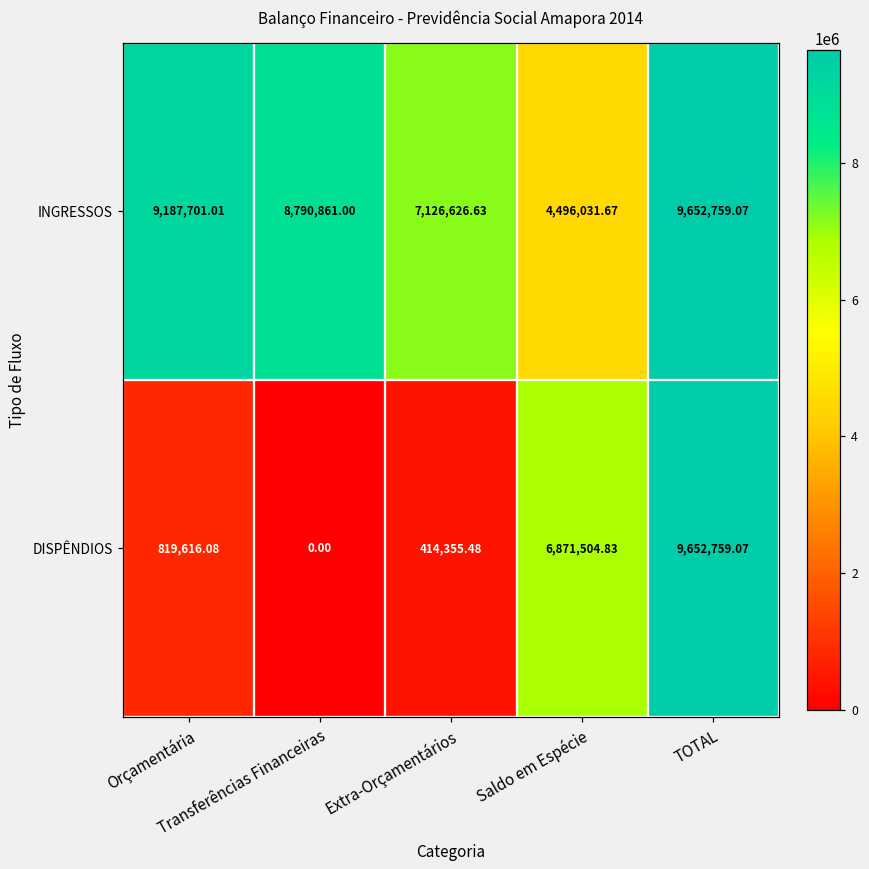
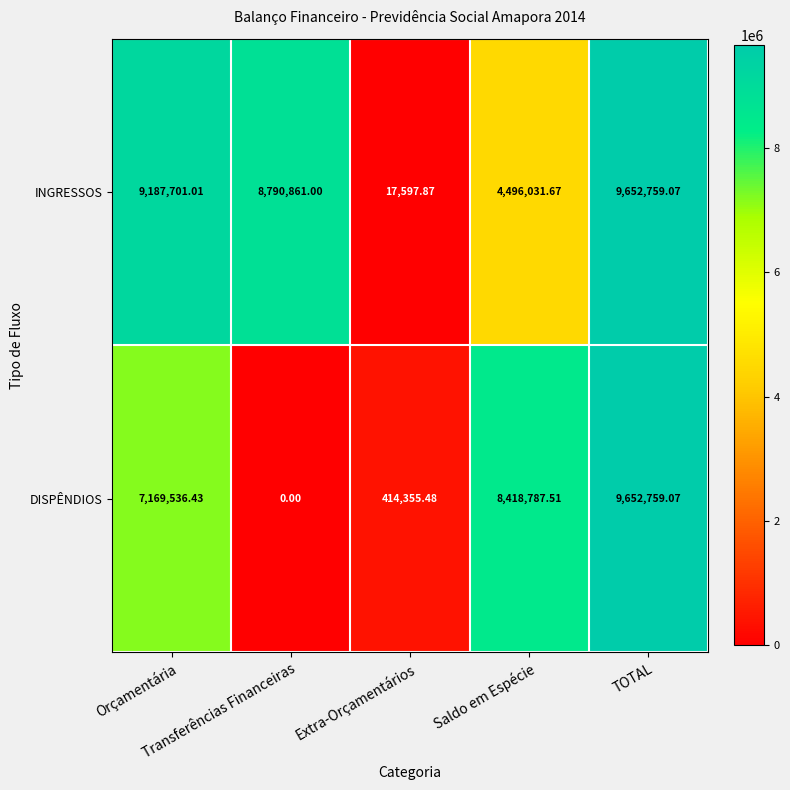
INGRESSOS, Extra-Orçamentários: 7,126,626.63 -> 17,597.87
DISPÊNDIOS, Orçamentária: 819,616.08 -> 7,169,536.43
DISPÊNDIOS, Saldo em Espécie: 6,871,504.83 -> 8,418,787.51
